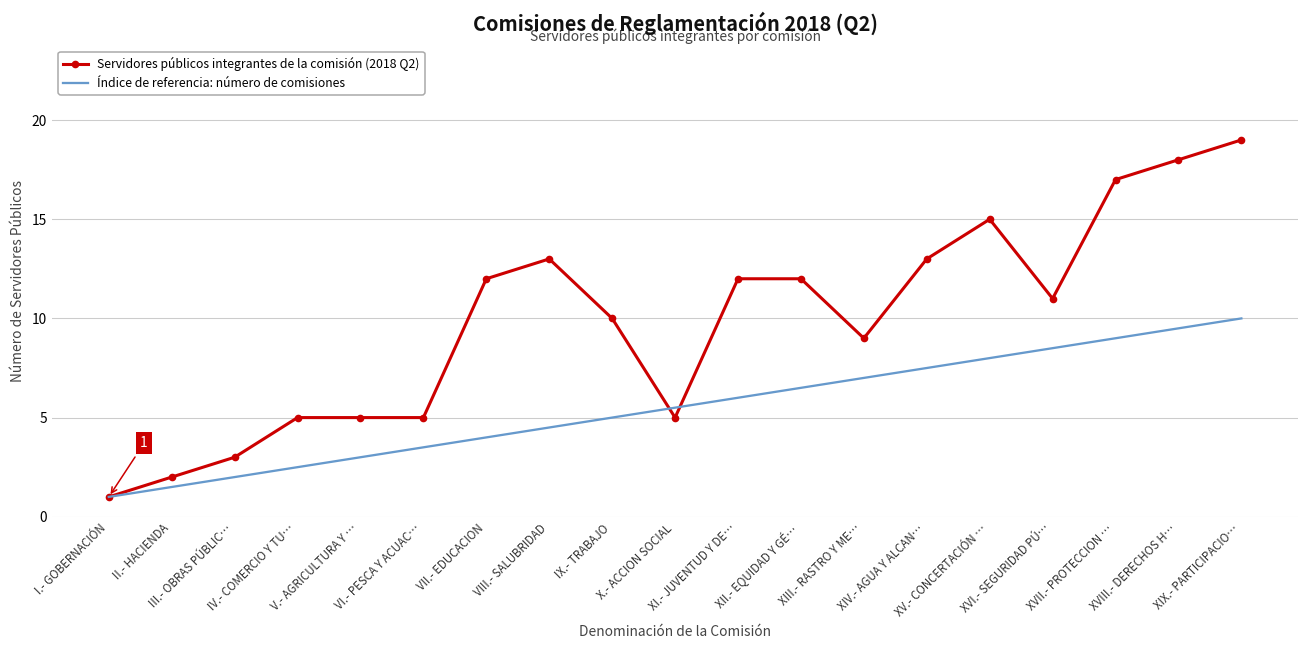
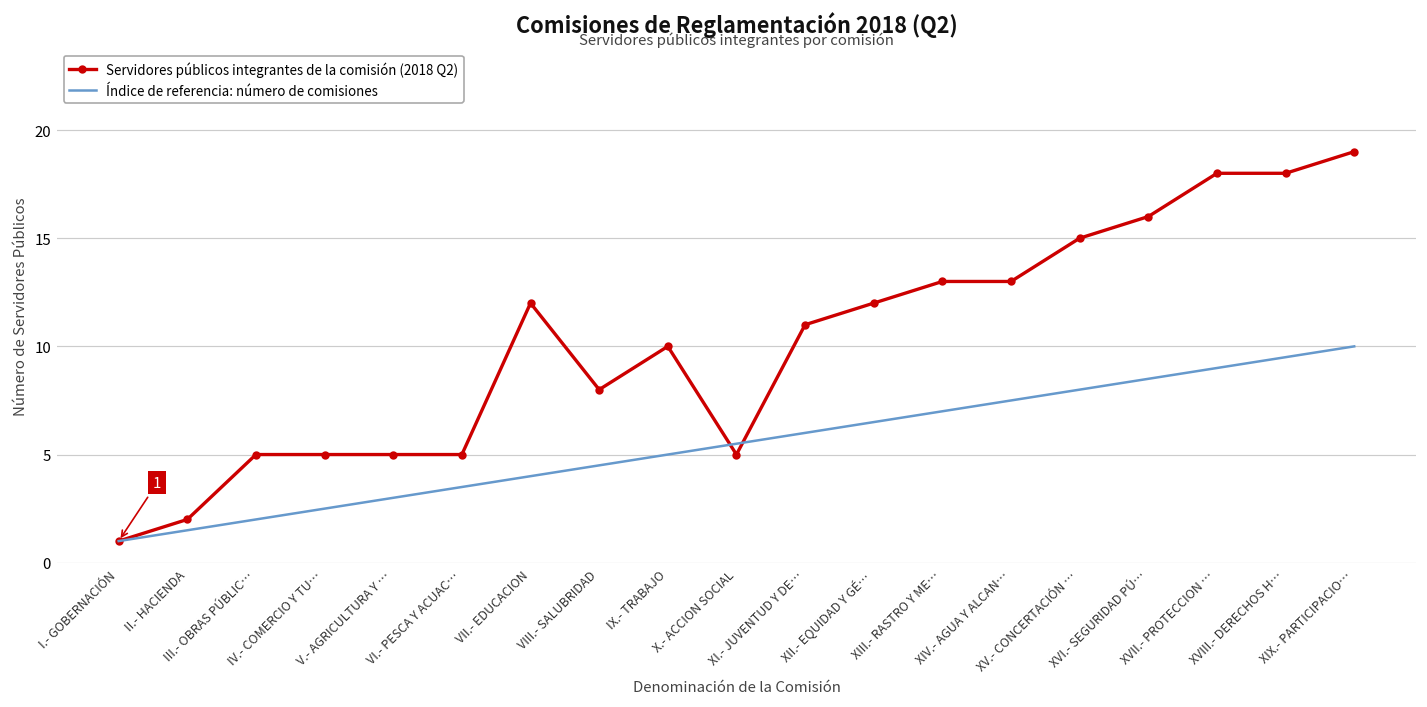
Servidores públicos integrantes de la comisión (2018 Q2), III.- OBRAS PÚBLIC…: 3 -> 5
Servidores públicos integrantes de la comisión (2018 Q2), VIII.- SALUBRIDAD: 13 -> 8
Servidores públicos integrantes de la comisión (2018 Q2), XI.- JUVENTUD Y DE…: 12 -> 11
Servidores públicos integrantes de la comisión (2018 Q2), XIII.- RASTRO Y ME…: 9 -> 13
Servidores públicos integrantes de la comisión (2018 Q2), XVI.- SEGURIDAD PÚ…: 11 -> 16
Servidores públicos integrantes de la comisión (2018 Q2), XVII.- PROTECCION …: 17 -> 18
